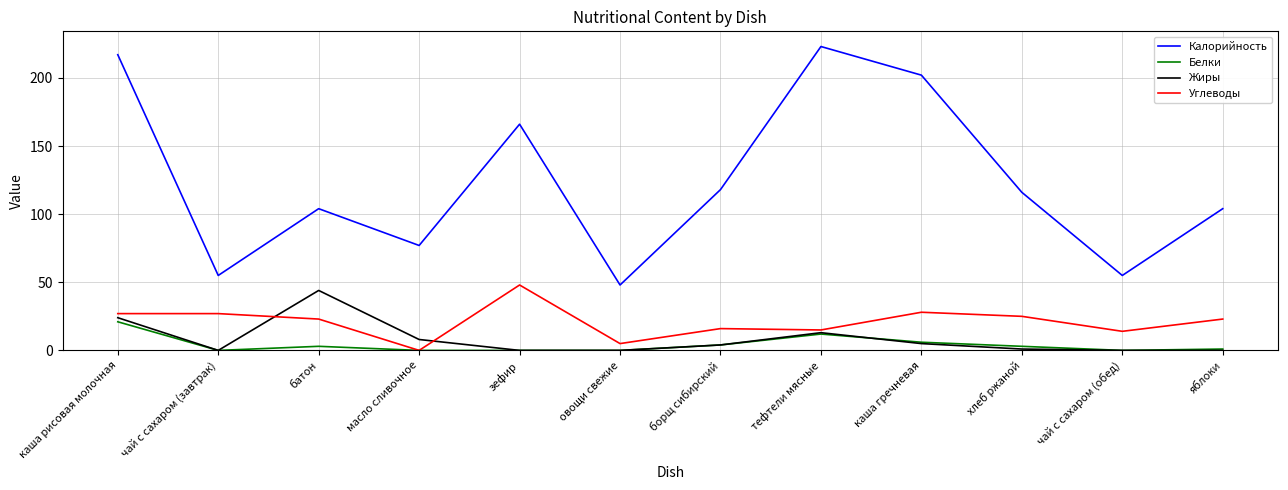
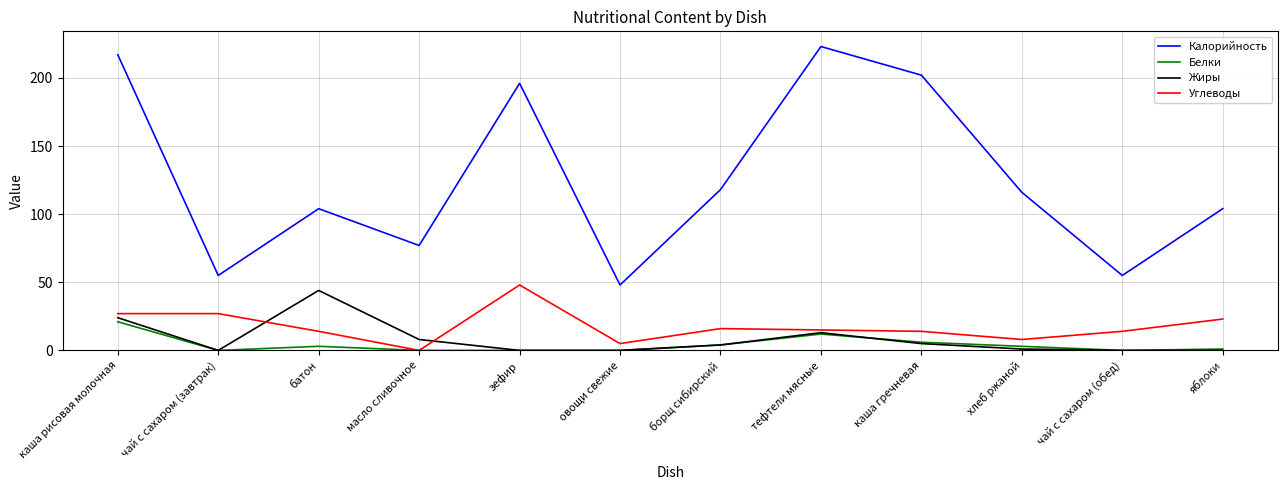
Углеводы, батон: 23 -> 14
Калорийность, зефир: 166 -> 196
Углеводы, каша гречневая: 28 -> 14
Углеводы, хлеб ржаной: 25 -> 8
